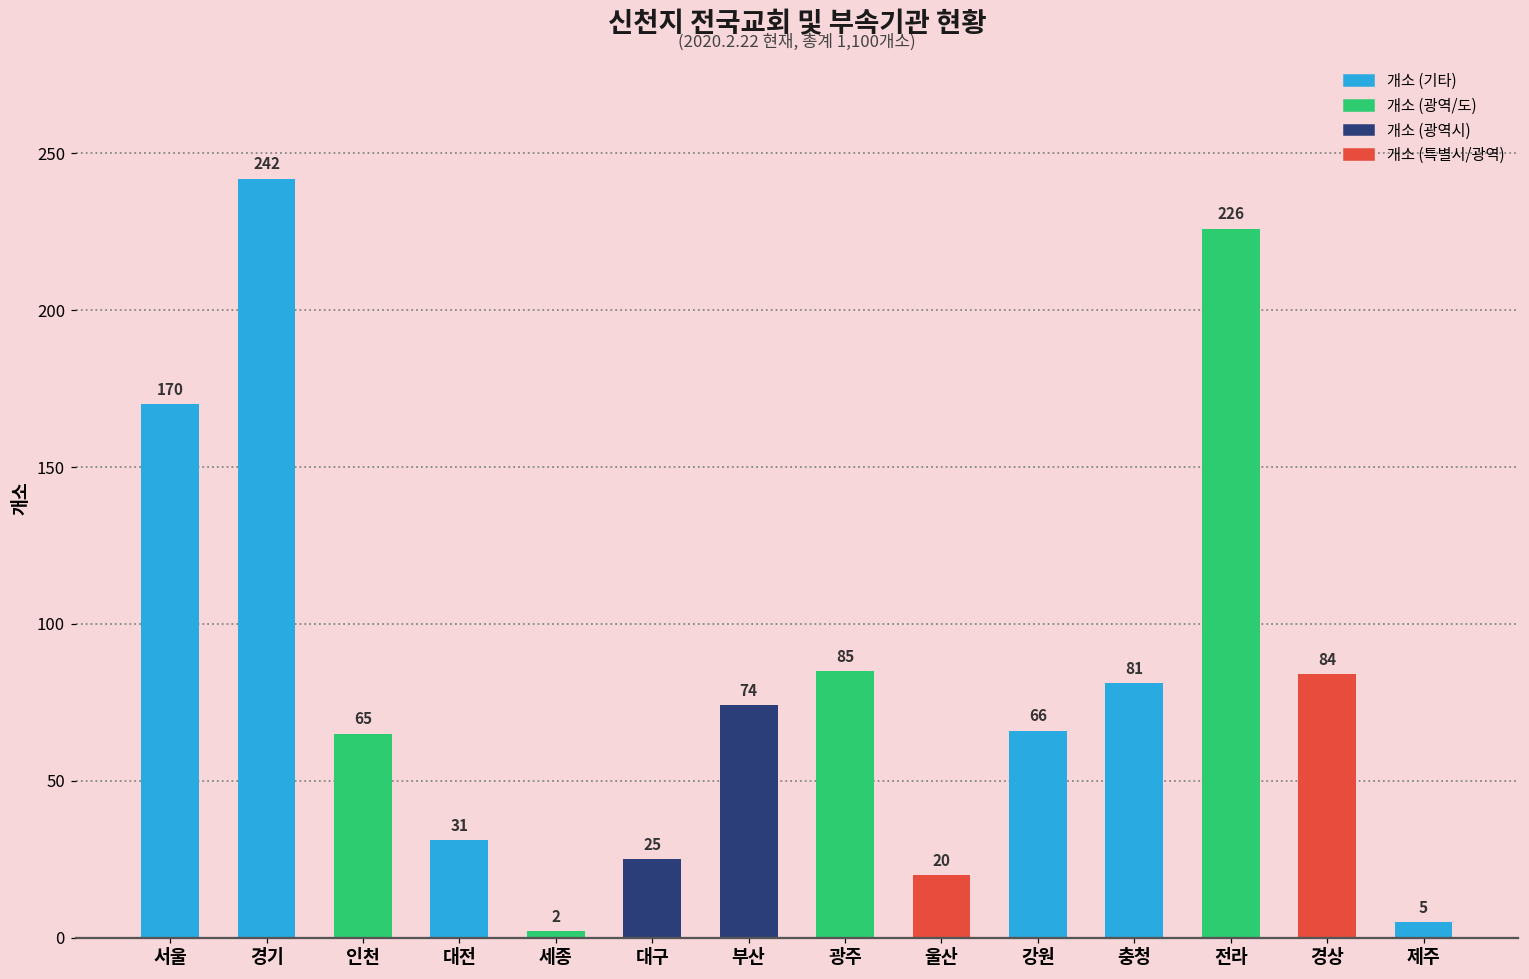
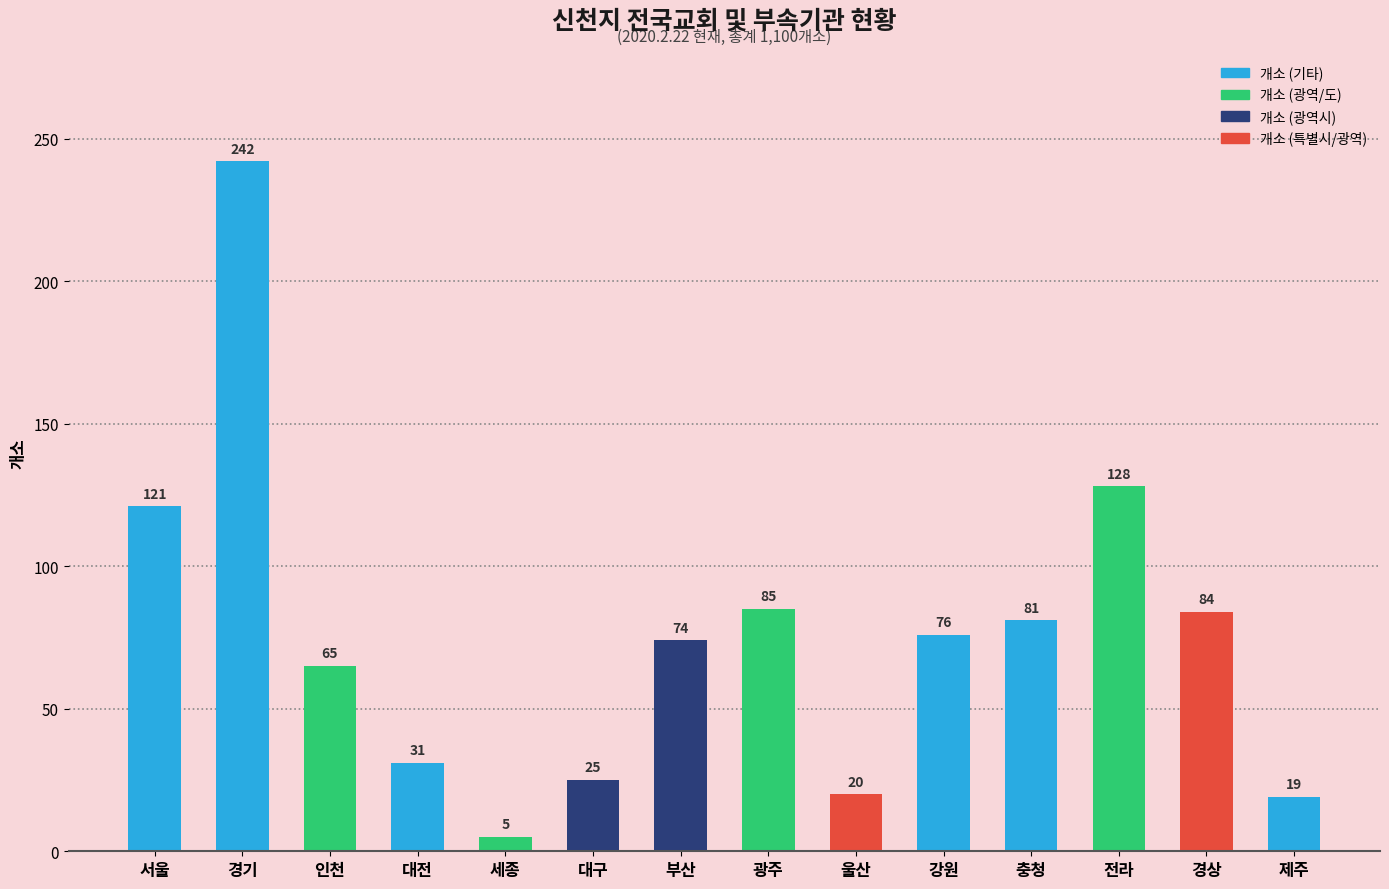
서울: 170 -> 121
세종: 2 -> 5
강원: 66 -> 76
전라: 226 -> 128
제주: 5 -> 19
